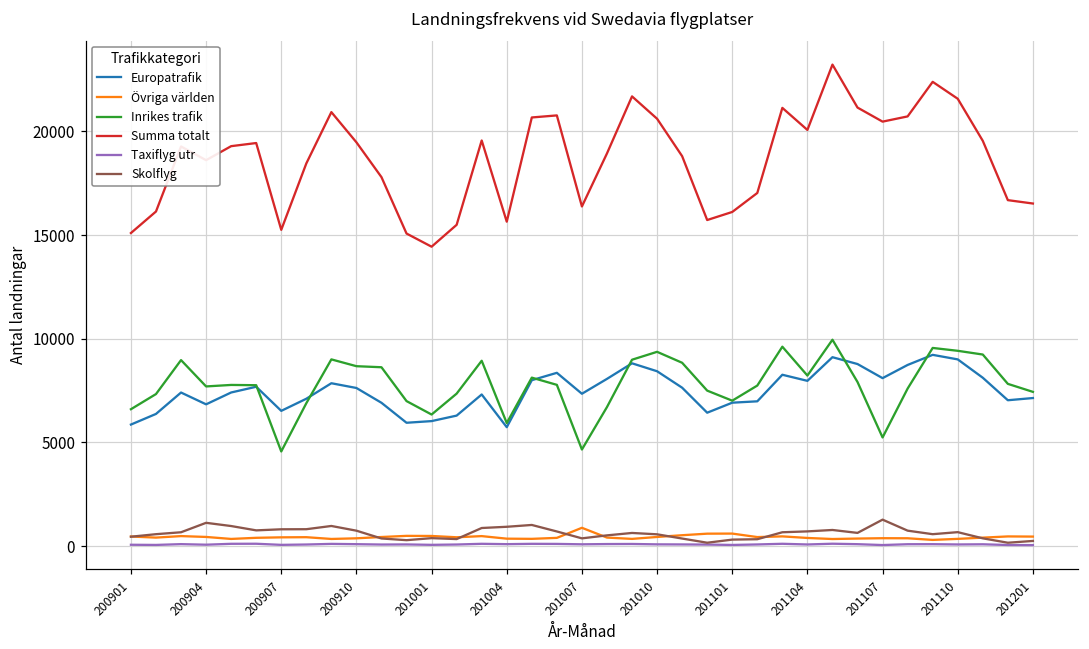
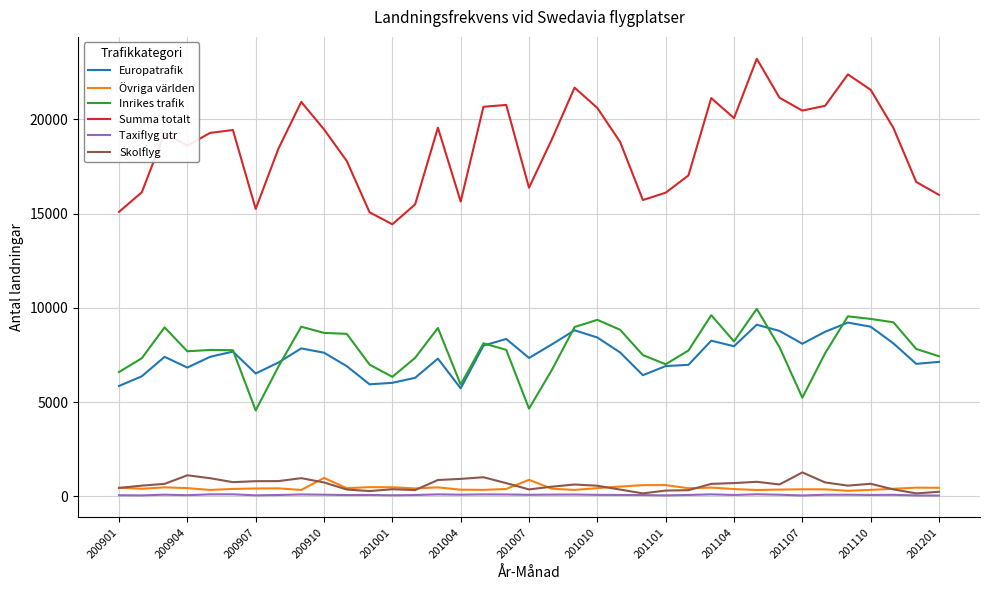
Övriga världen, 200910: 400 -> 1000
Summa totalt, 201201: 16500 -> 16000
